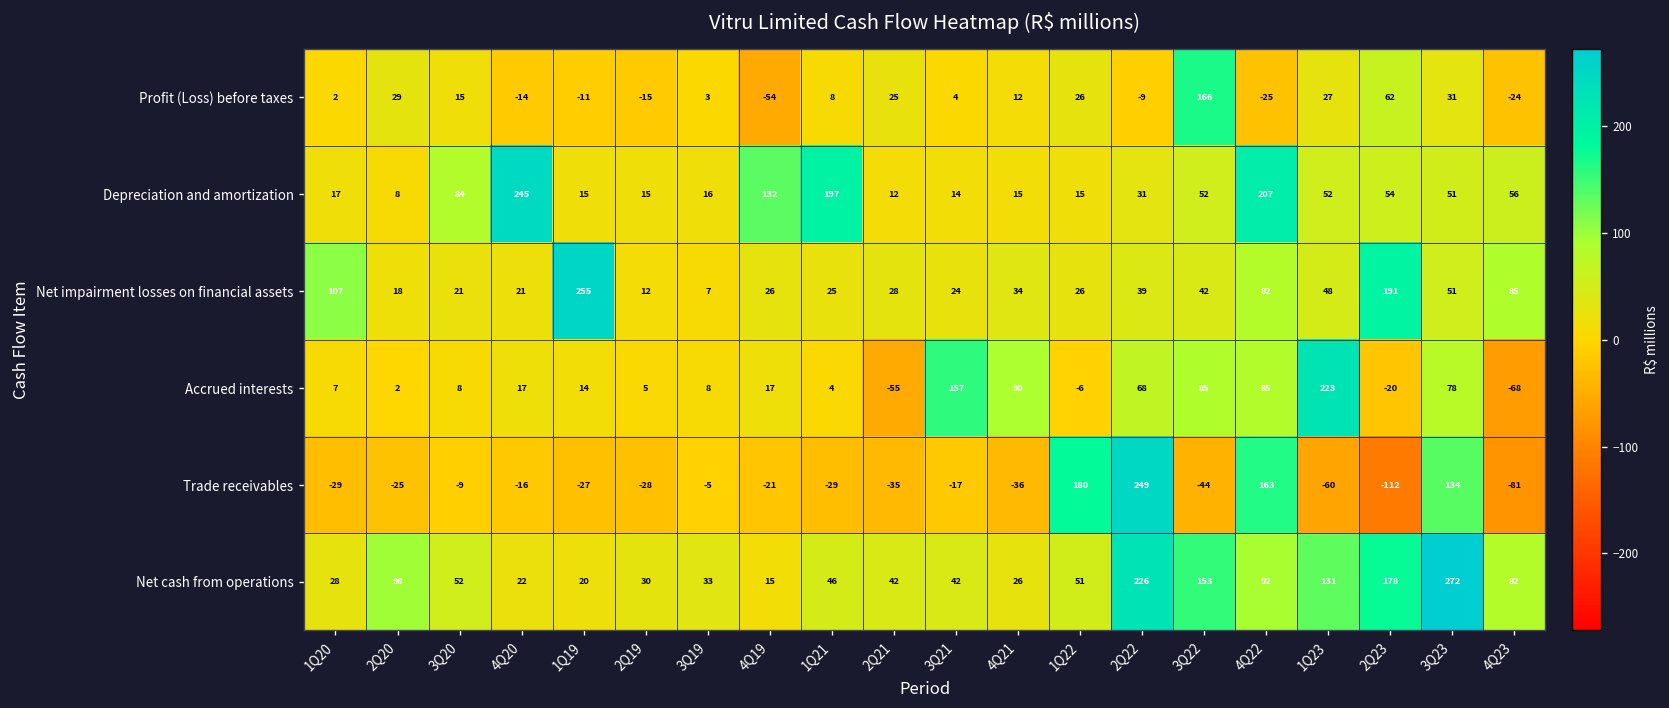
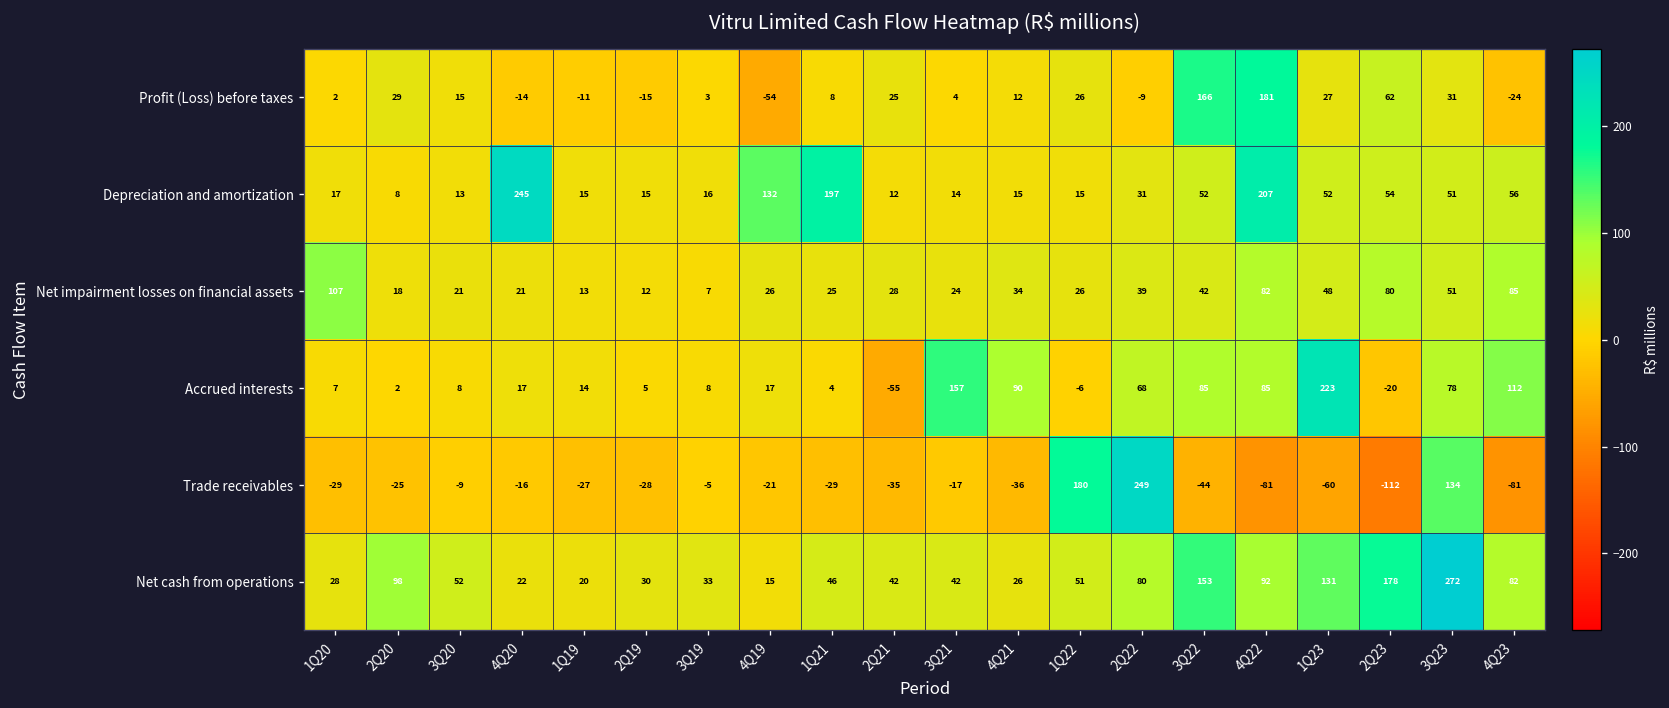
Profit (Loss) before taxes, 4Q22: -25 -> 181
Depreciation and amortization, 3Q20: 84 -> 13
Net impairment losses on financial assets, 1Q19: 255 -> 13
Net impairment losses on financial assets, 2Q23: 191 -> 80
Accrued interests, 4Q23: -68 -> 112
Trade receivables, 4Q22: 163 -> -81
Net cash from operations, 2Q22: 226 -> 80
